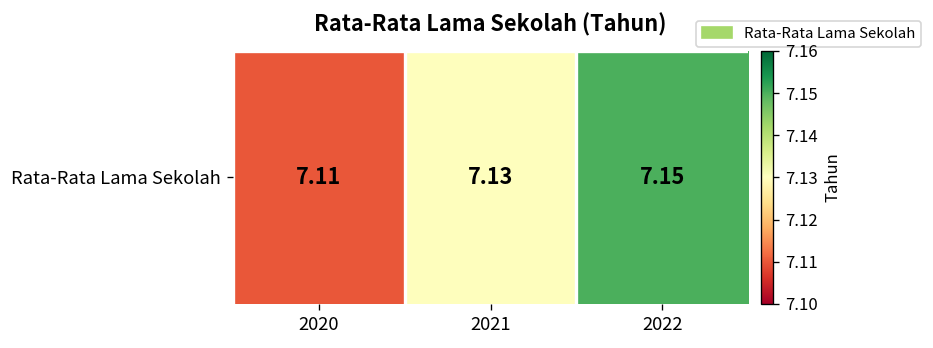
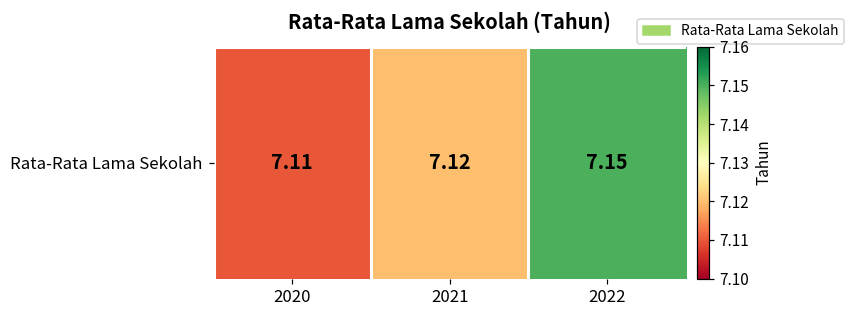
Rata-Rata Lama Sekolah, 2021: 7.13 -> 7.12
